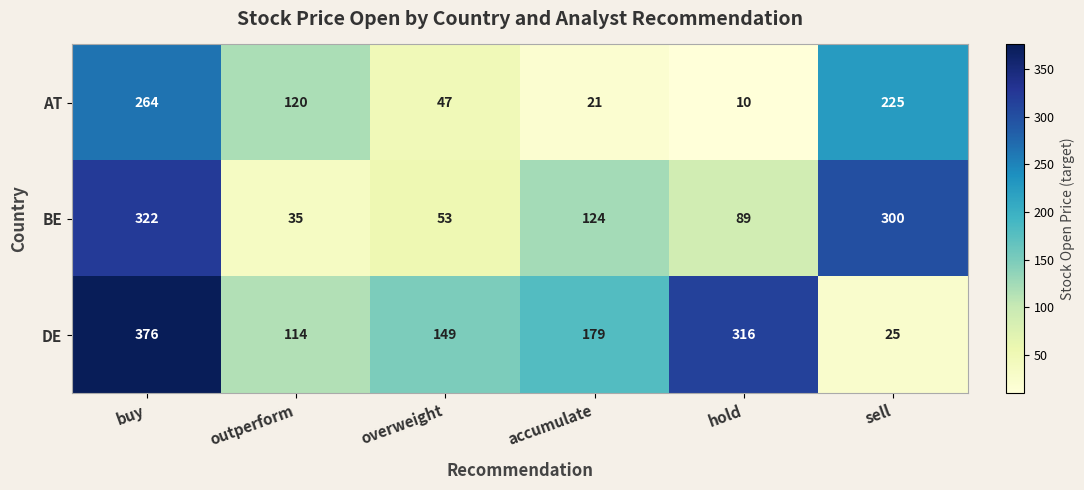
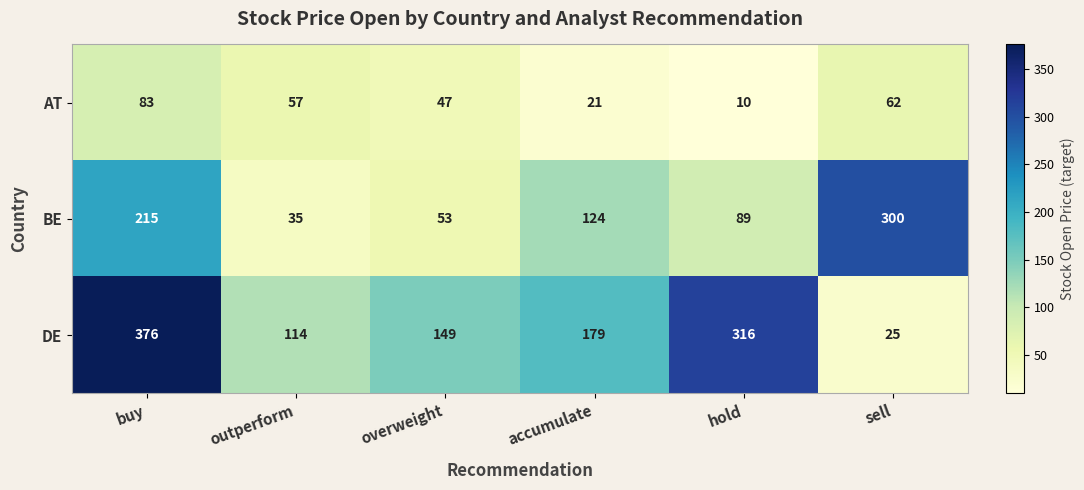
AT, buy: 264 -> 83
AT, outperform: 120 -> 57
AT, sell: 225 -> 62
BE, buy: 322 -> 215
